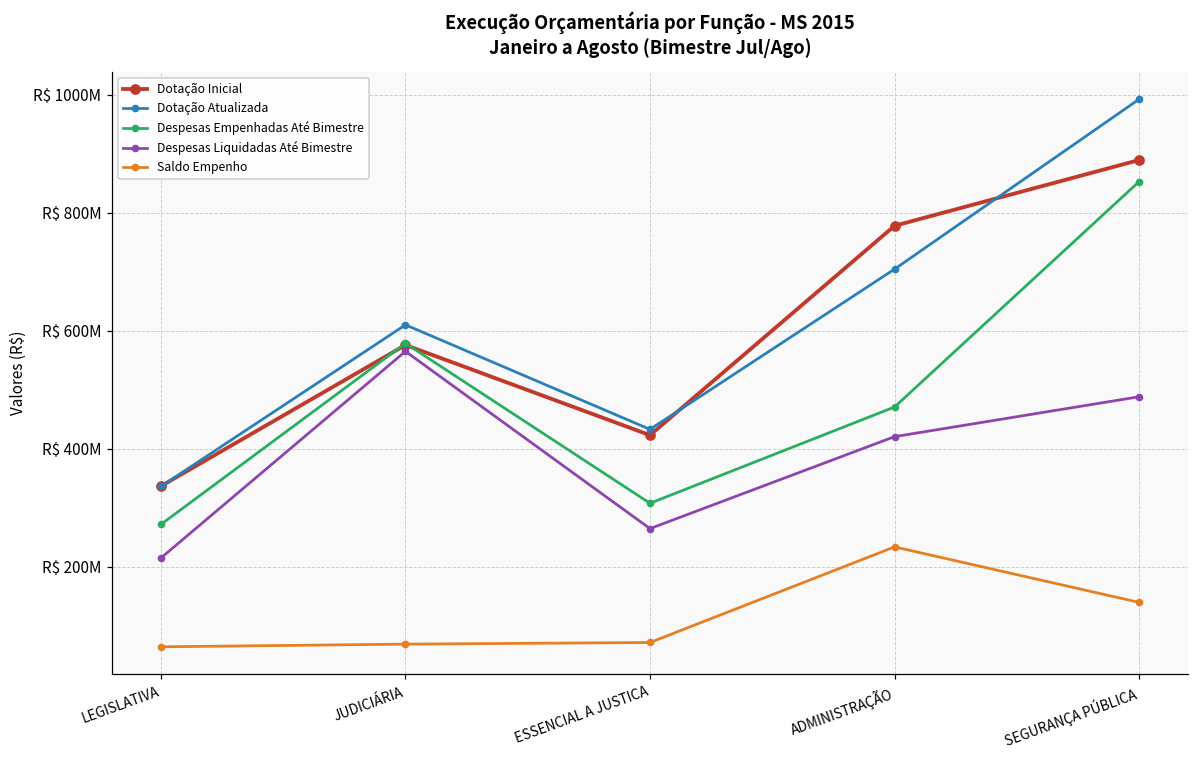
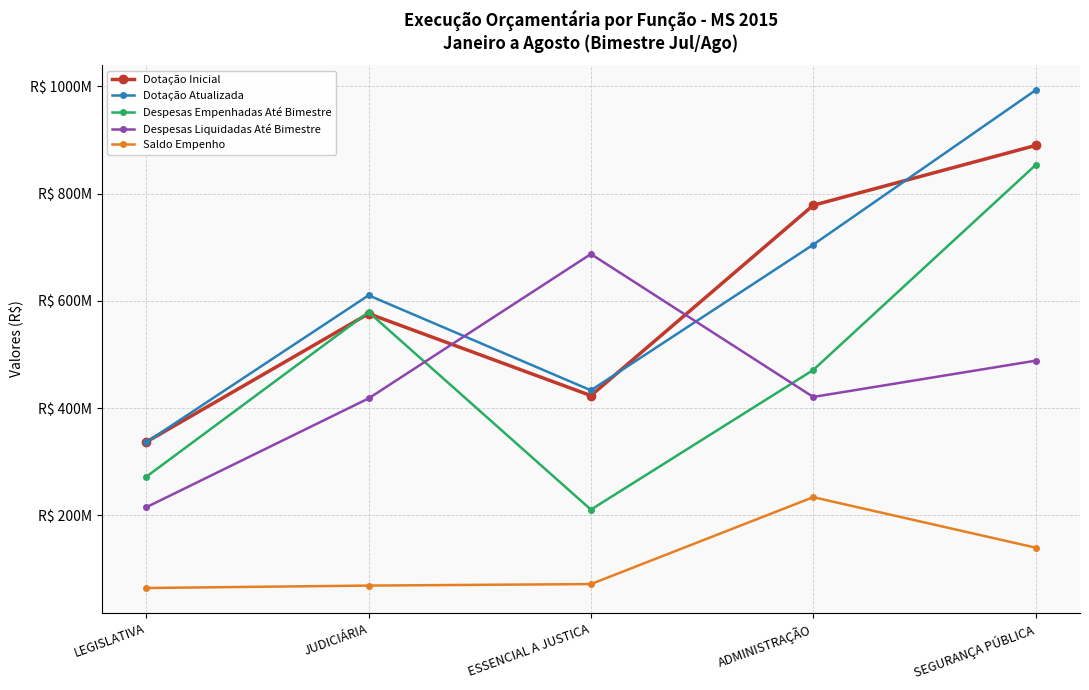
Despesas Liquidadas Até Bimestre, JUDICIÁRIA: R$ 570000000 -> R$ 420000000
Despesas Empenhadas Até Bimestre, ESSENCIAL A JUSTICA: R$ 310000000 -> R$ 210000000
Despesas Liquidadas Até Bimestre, ESSENCIAL A JUSTICA: R$ 260000000 -> R$ 690000000
